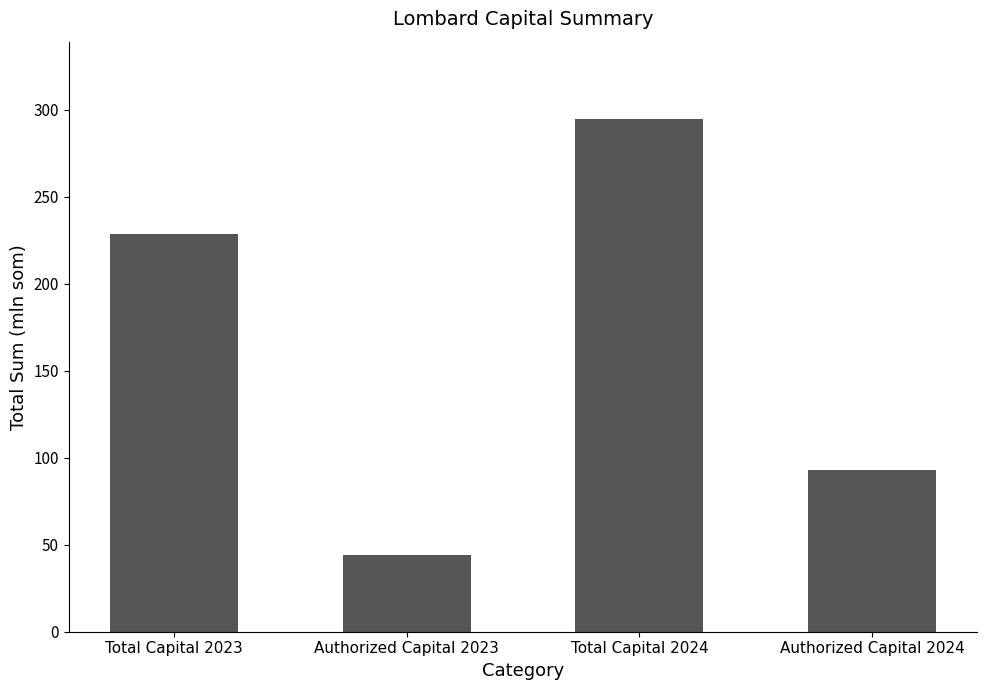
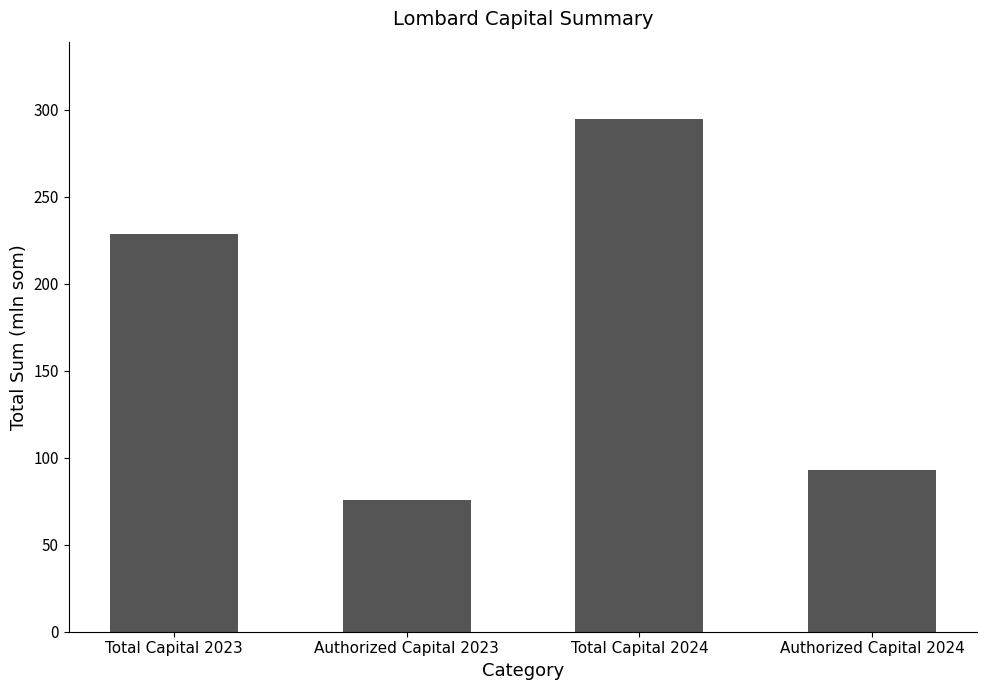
Authorized Capital 2023: 44 -> 76
